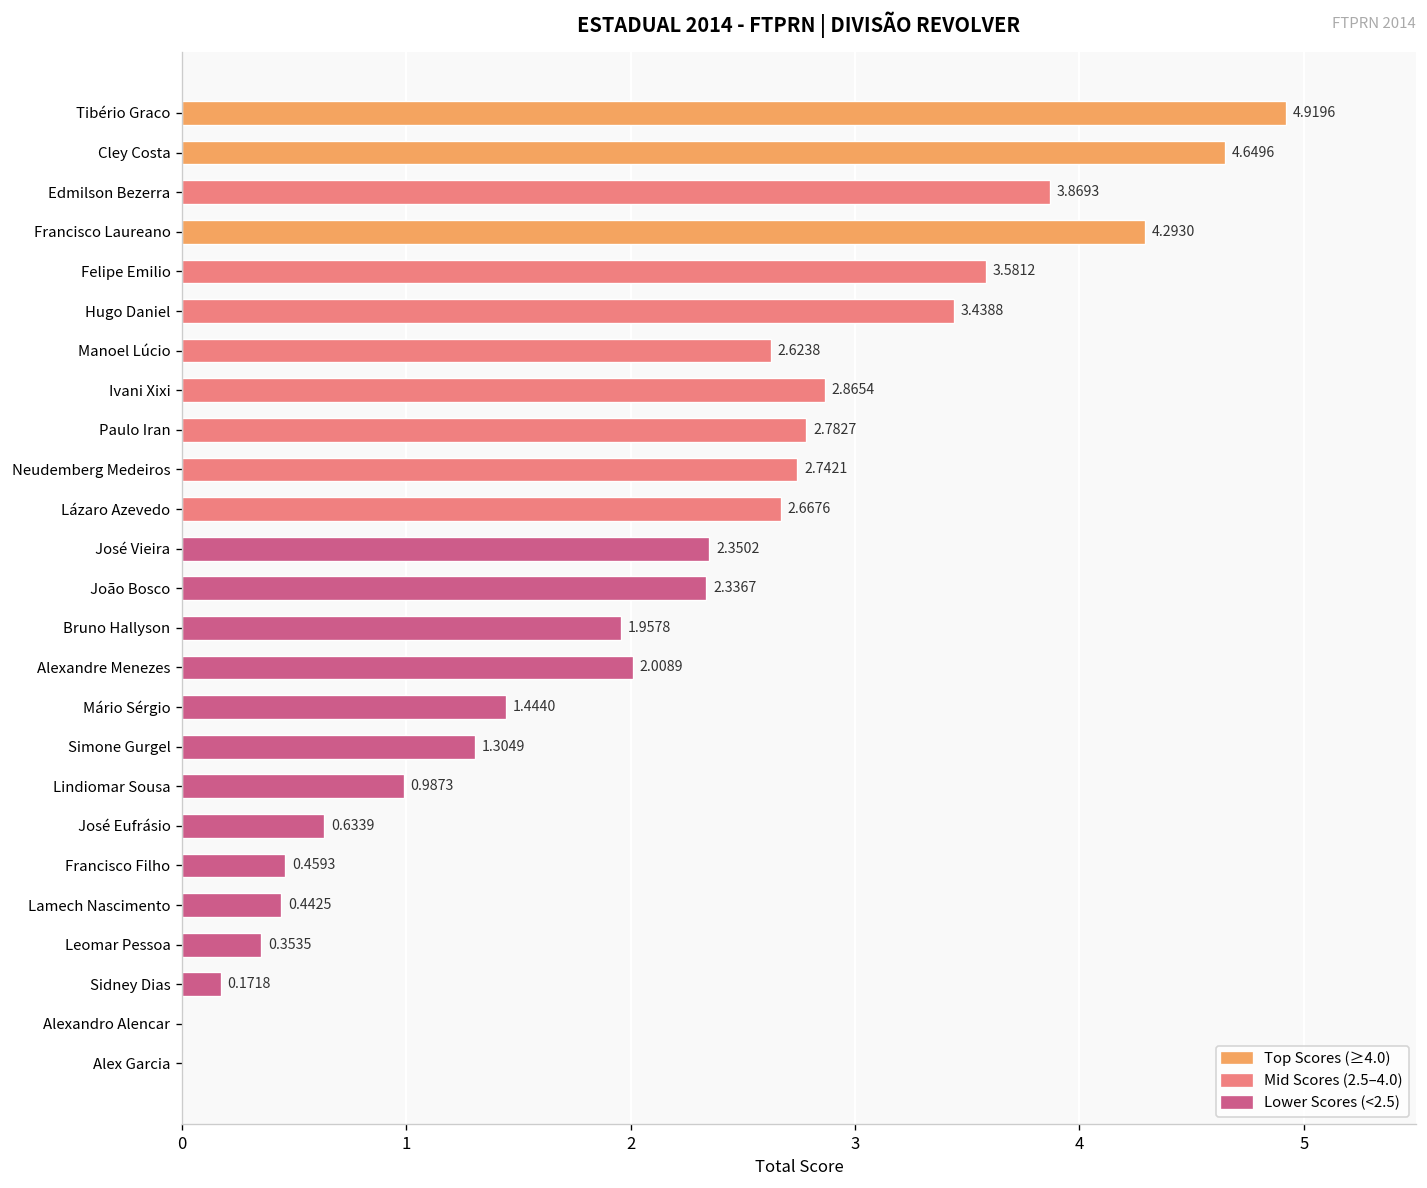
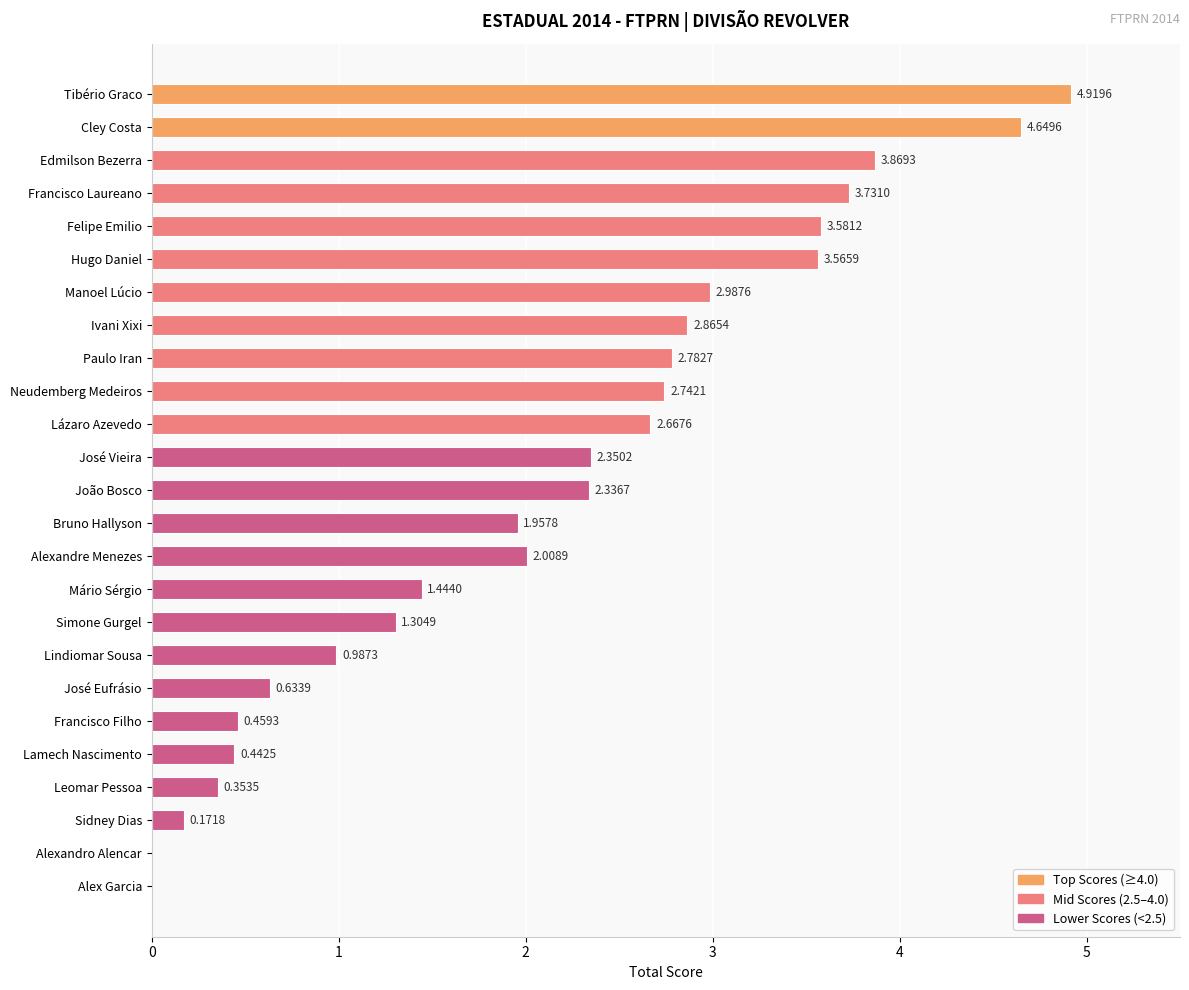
Francisco Laureano: 4.2930 -> 3.7310
Hugo Daniel: 3.4388 -> 3.5659
Manoel Lúcio: 2.6238 -> 2.9876
